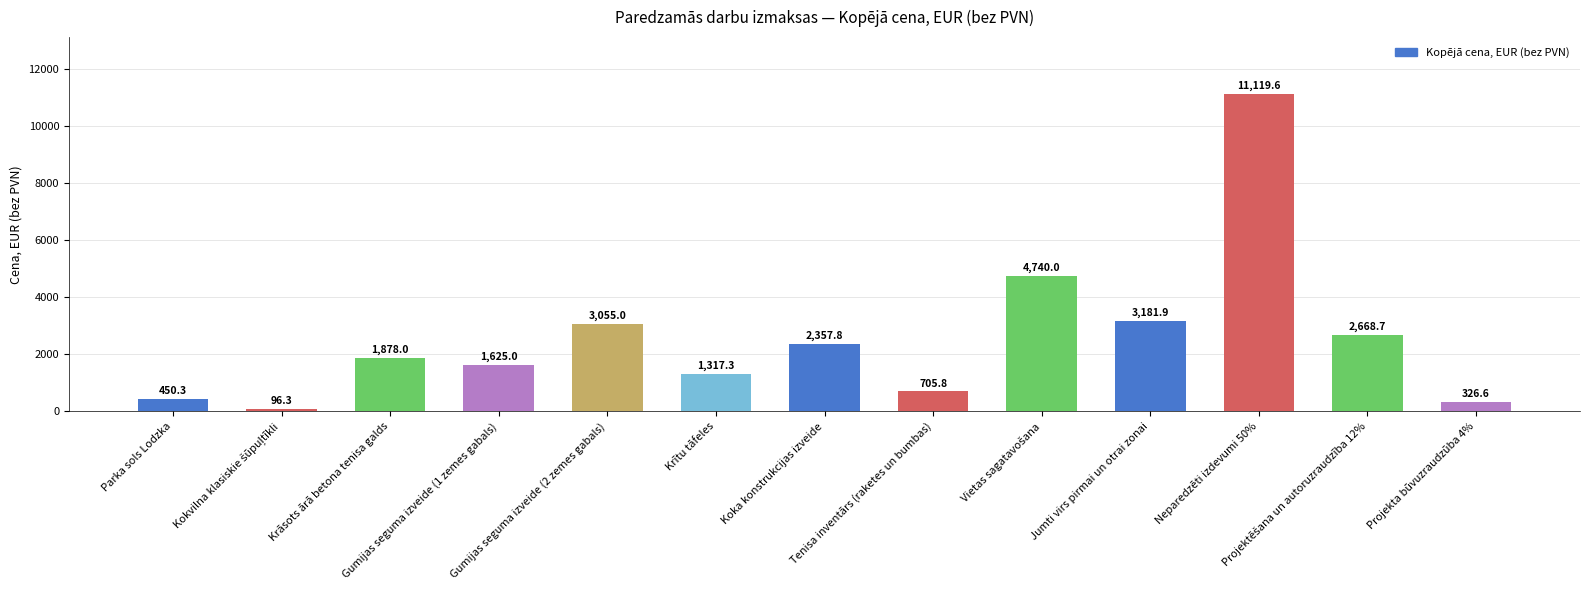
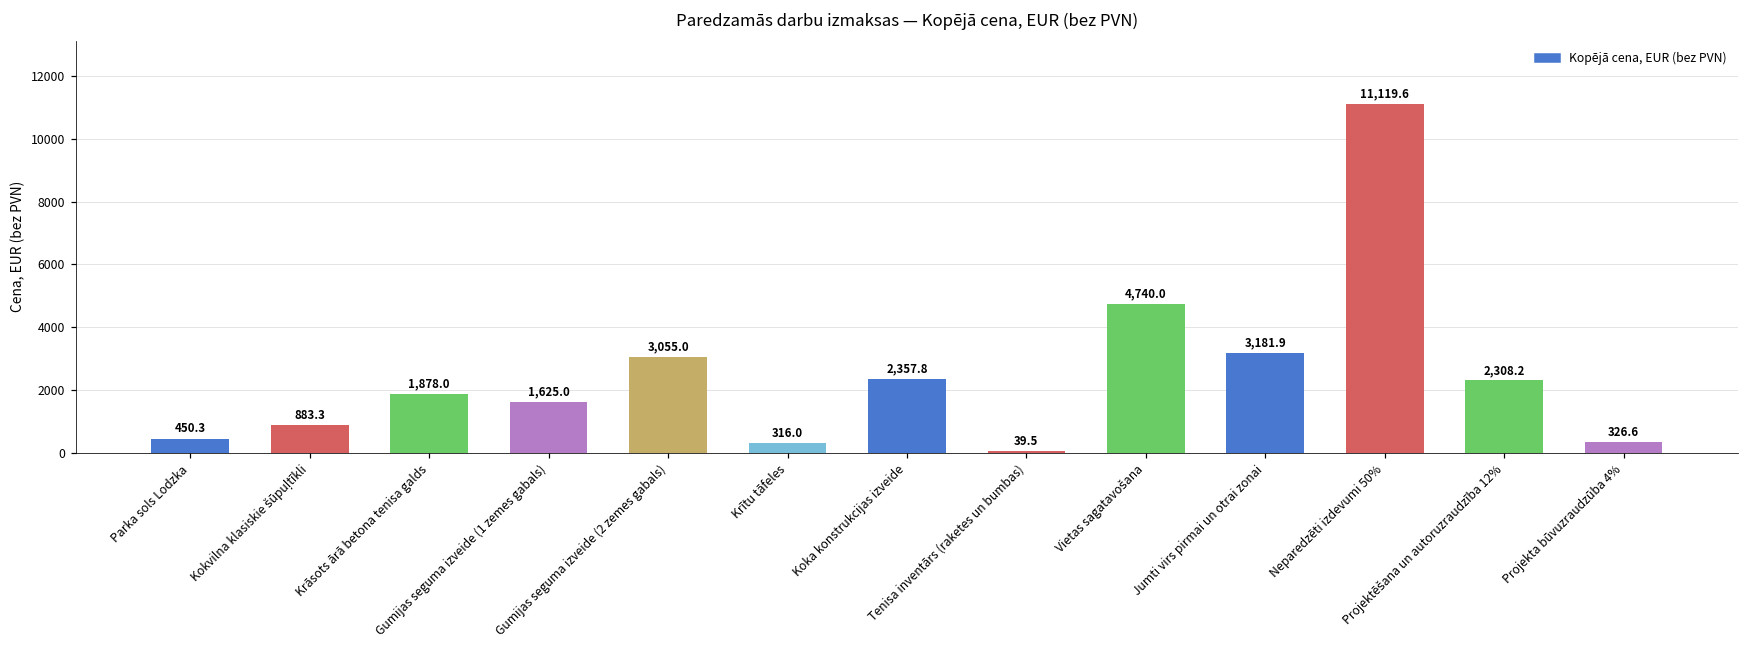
Kokvilna klasiskie šūpuļtīkli: 96.3 -> 883.3
Krītu tāfeles: 1,317.3 -> 316.0
Tenisa inventārs (raketes un bumbas): 705.8 -> 39.5
Projektēšana un autoruzraudzība 12%: 2,668.7 -> 2,308.2
